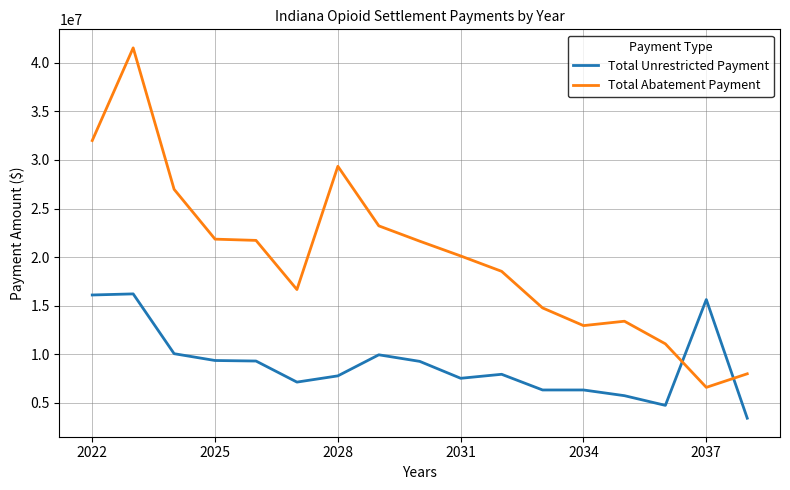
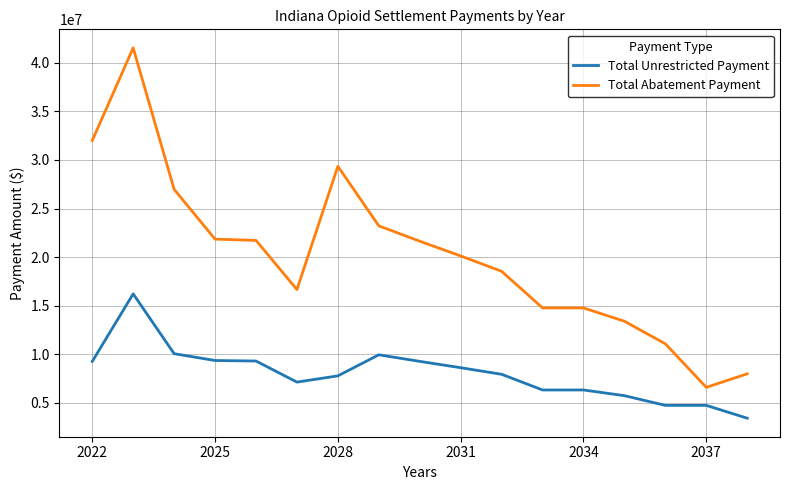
Total Unrestricted Payment, 2022: 16000000 -> 9000000
Total Unrestricted Payment, 2031: 8000000 -> 9000000
Total Abatement Payment, 2034: 13000000 -> 15000000
Total Unrestricted Payment, 2037: 16000000 -> 5000000
